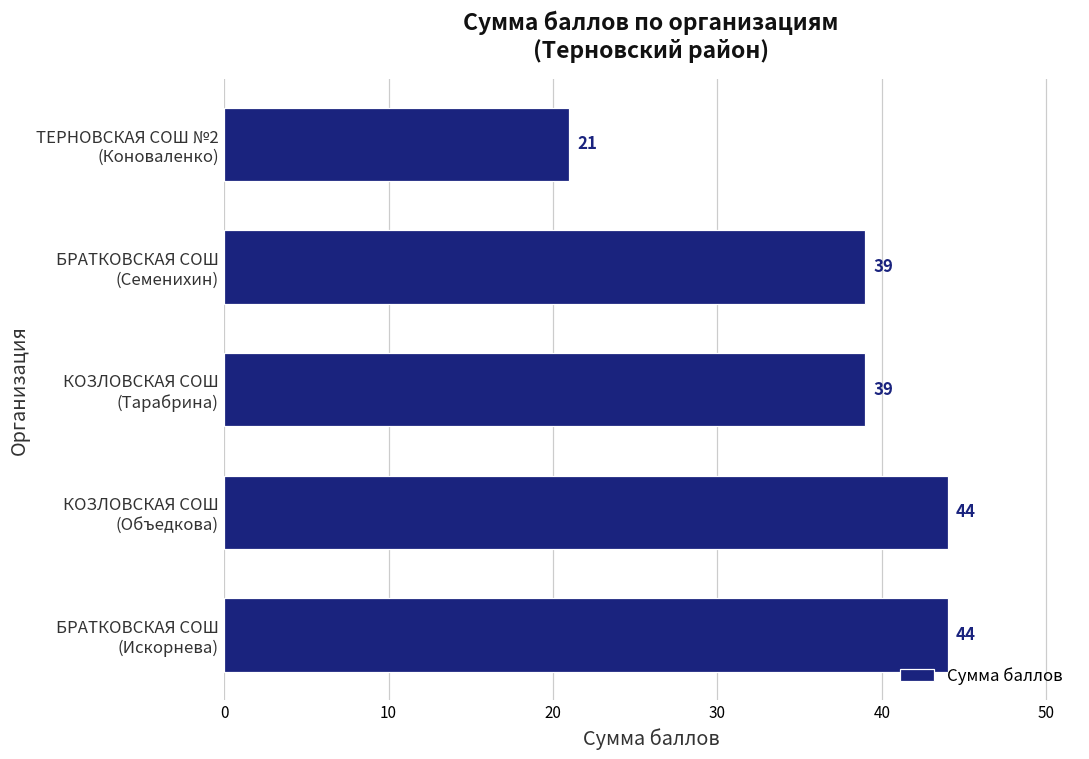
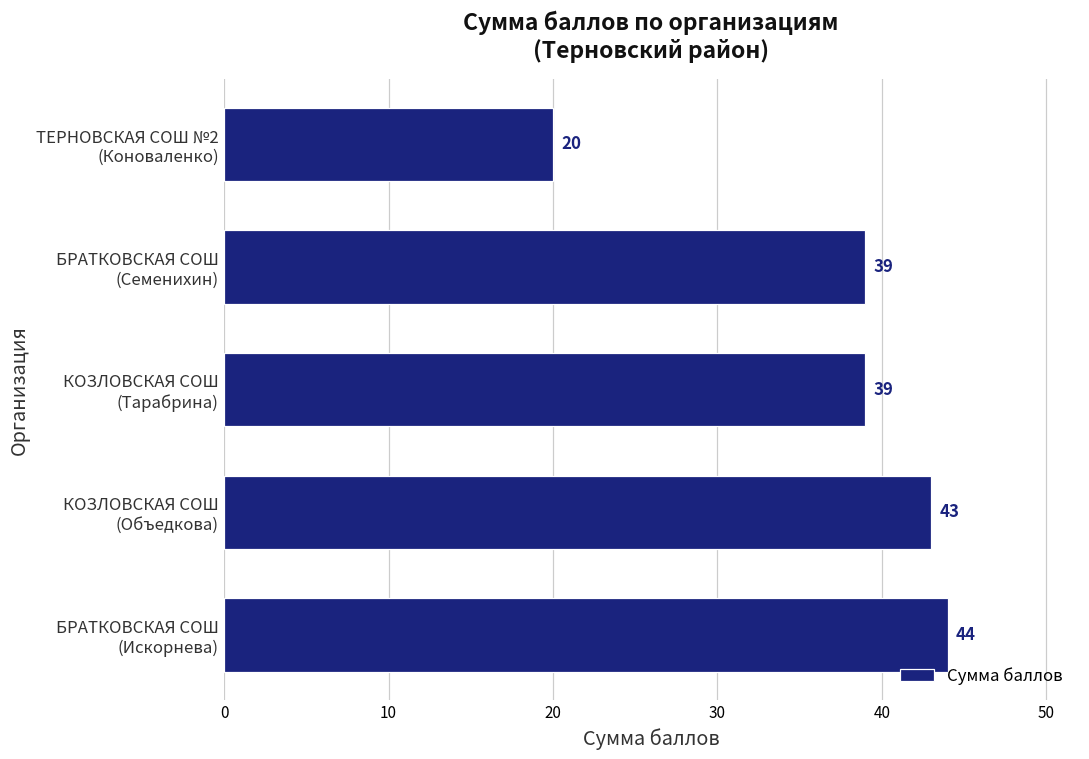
ТЕРНОВСКАЯ СОШ №2 (Коноваленко): 21 -> 20
КОЗЛОВСКАЯ СОШ (Объедкова): 44 -> 43
